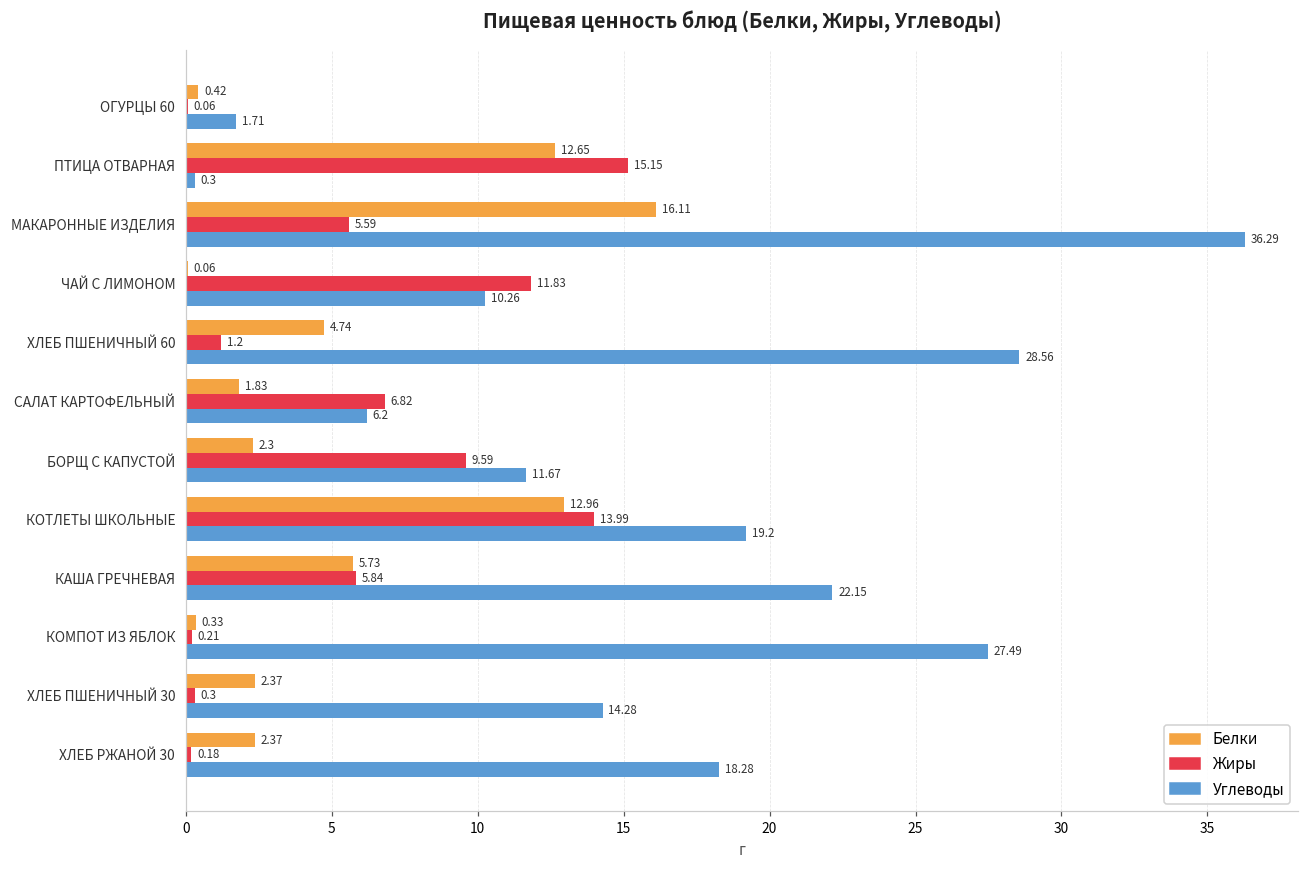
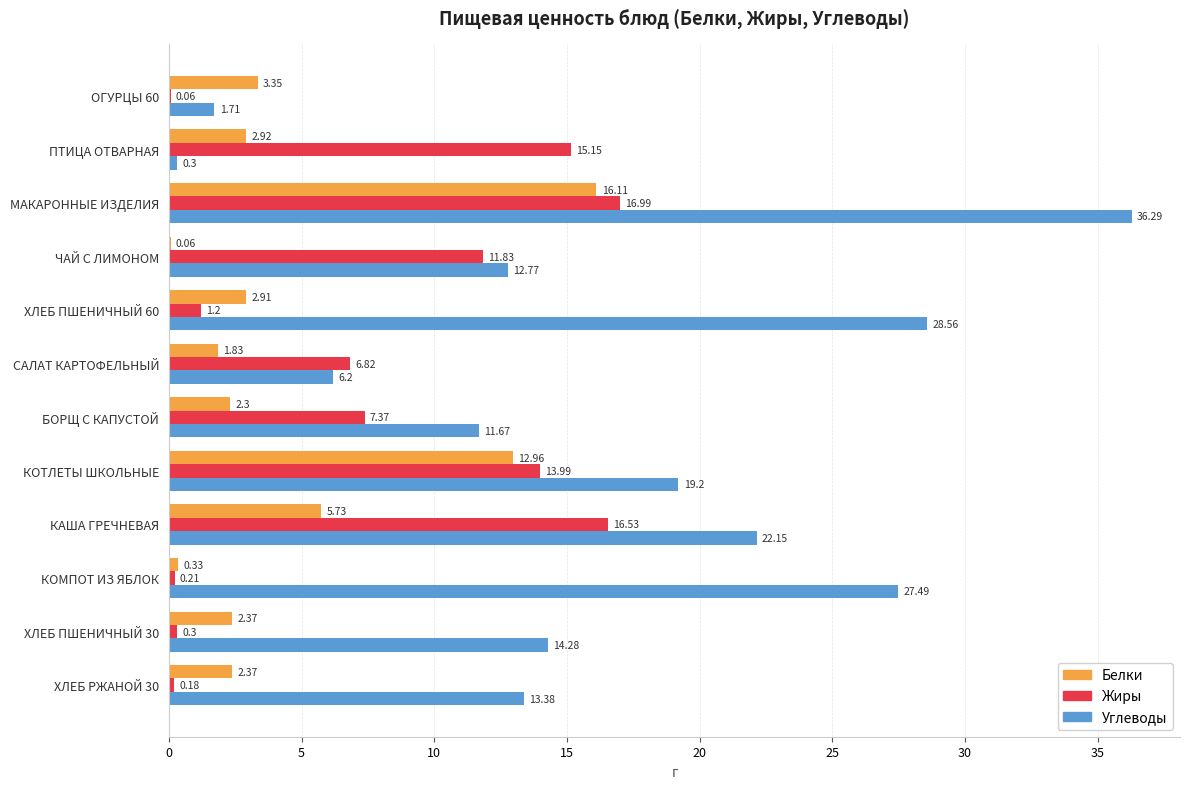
Белки, ОГУРЦЫ 60: 0.42 -> 3.35
Белки, ПТИЦА ОТВАРНАЯ: 12.65 -> 2.92
Жиры, МАКАРОННЫЕ ИЗДЕЛИЯ: 5.59 -> 16.99
Углеводы, ЧАЙ С ЛИМОНОМ: 10.26 -> 12.77
Белки, ХЛЕБ ПШЕНИЧНЫЙ 60: 4.74 -> 2.91
Жиры, БОРЩ С КАПУСТОЙ: 9.59 -> 7.37
Жиры, КАША ГРЕЧНЕВАЯ: 5.84 -> 16.53
Углеводы, ХЛЕБ РЖАНОЙ 30: 18.28 -> 13.38
